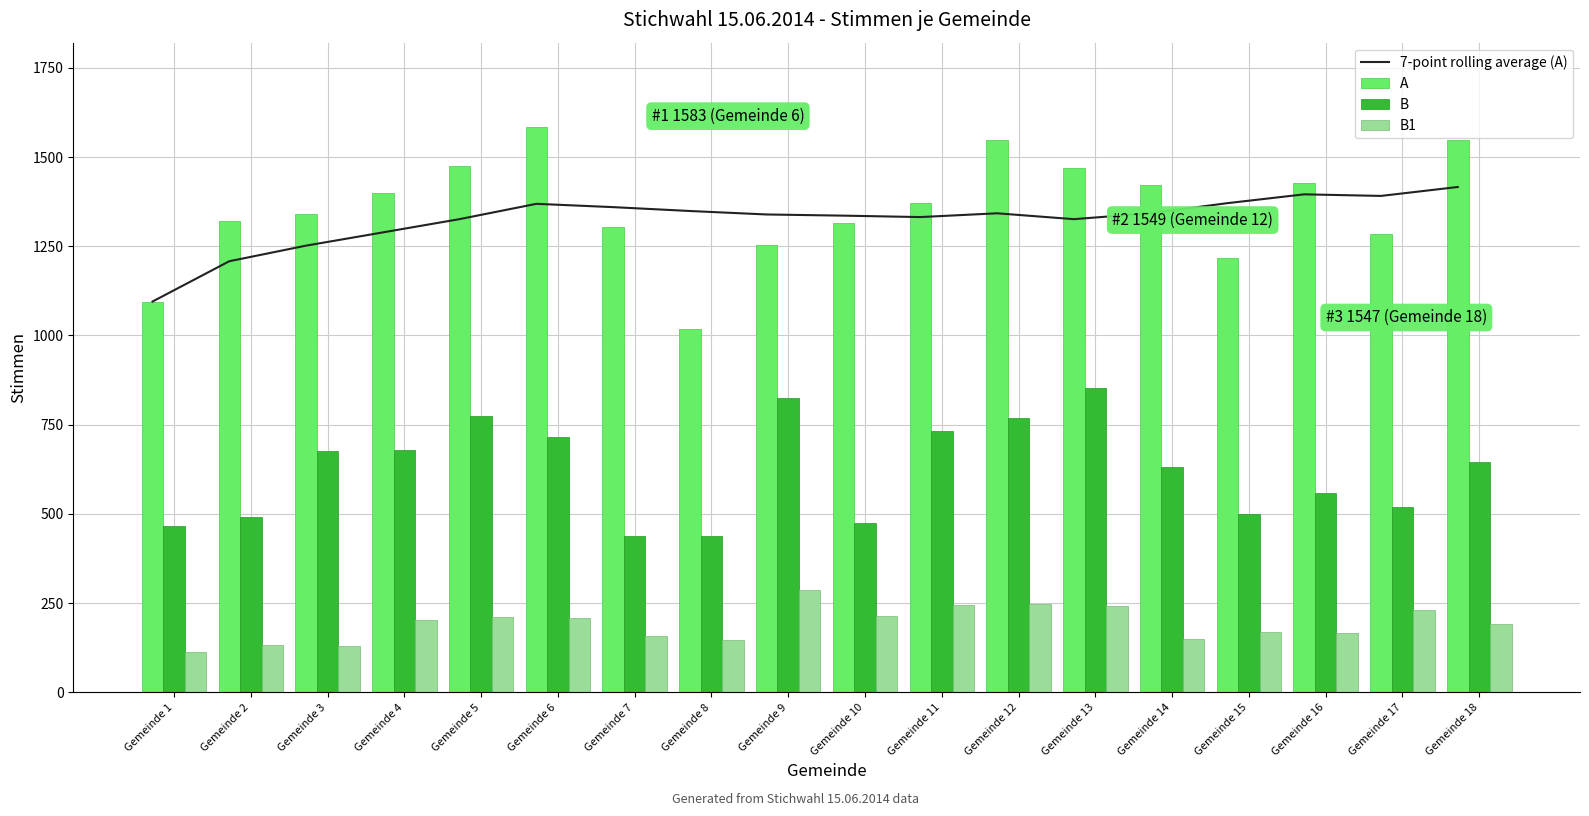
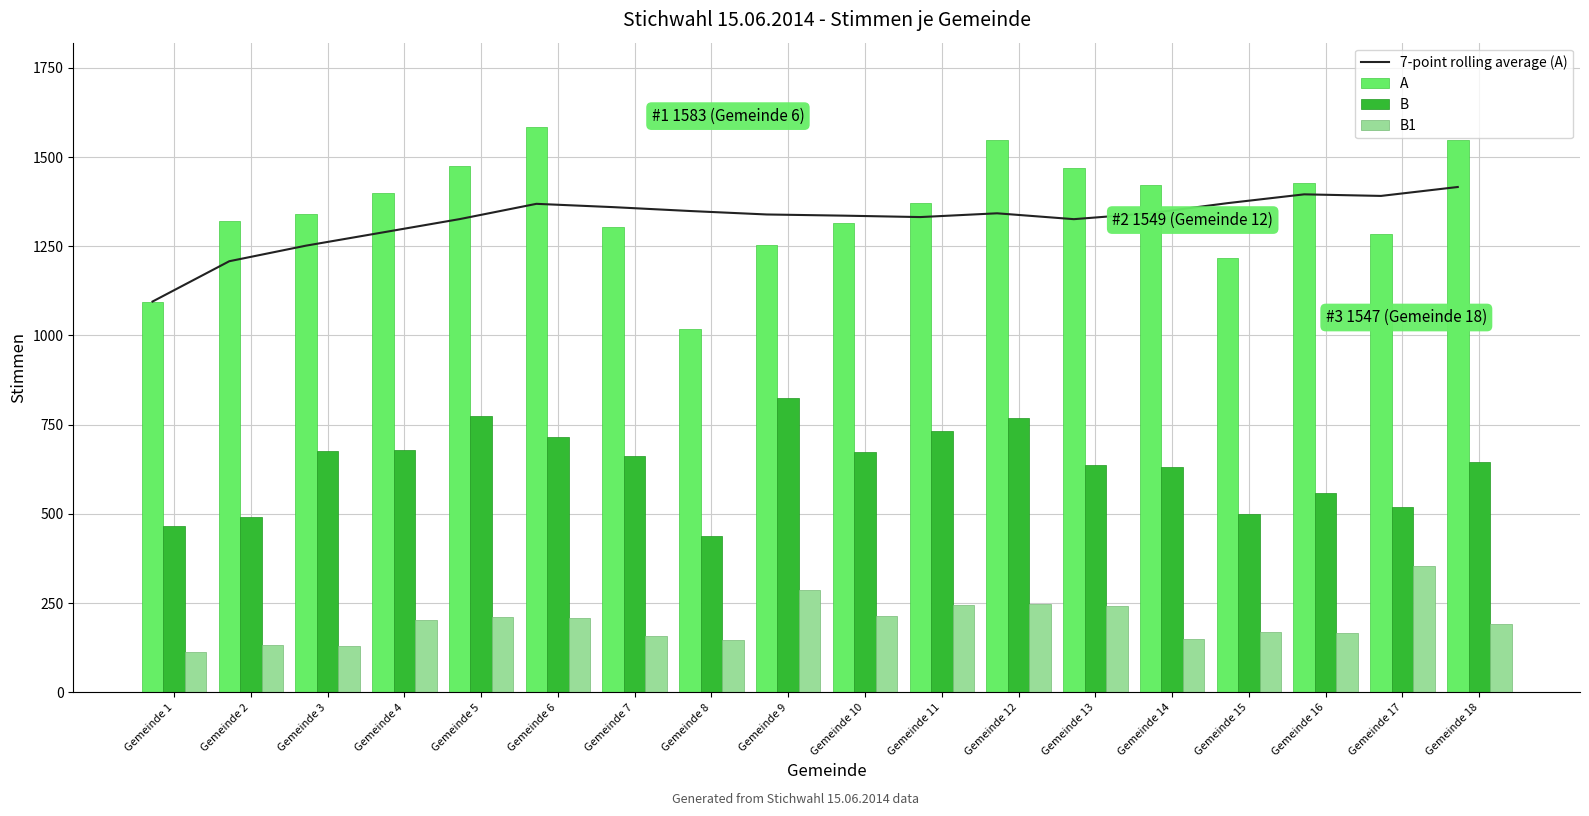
B, Gemeinde 7: 440 -> 660
B, Gemeinde 10: 470 -> 670
B, Gemeinde 13: 850 -> 640
B1, Gemeinde 17: 230 -> 350
